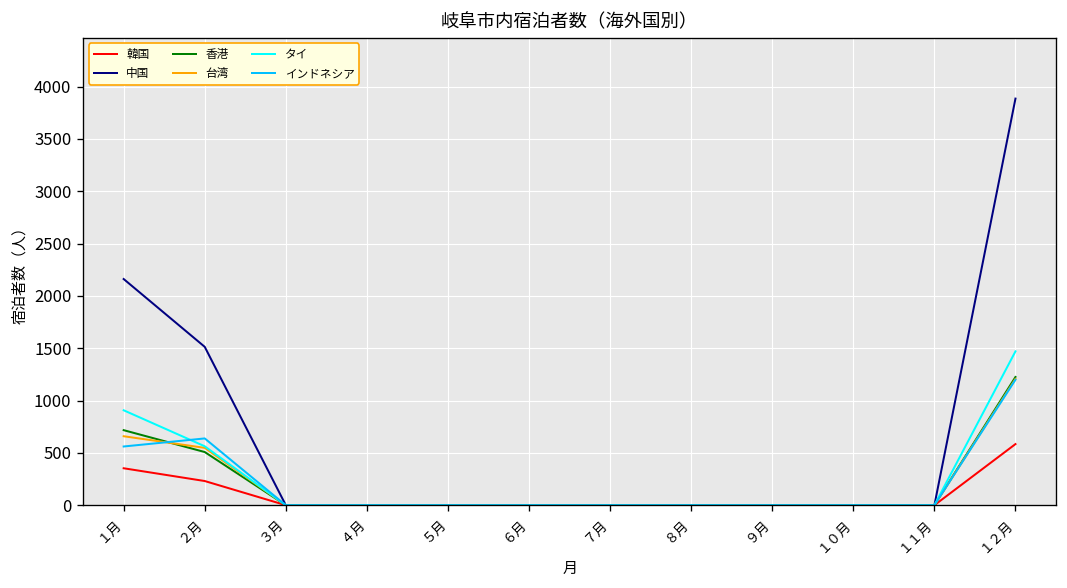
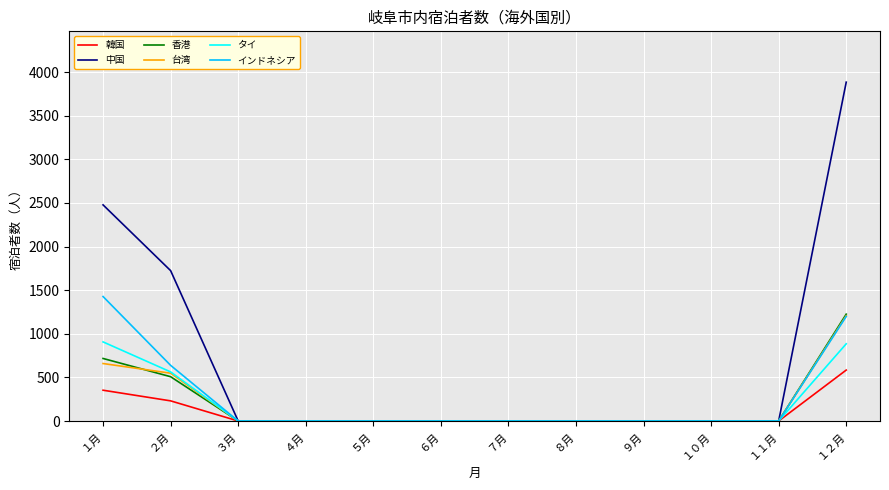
中国, １月: 2200 -> 2500
インドネシア, １月: 600 -> 1400
中国, ２月: 1500 -> 1700
タイ, １２月: 1500 -> 900
